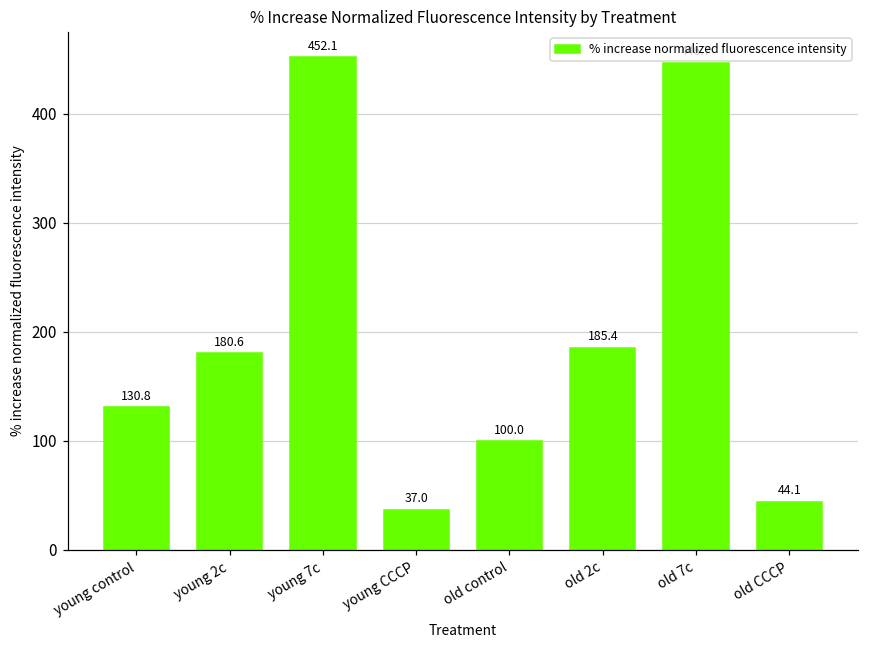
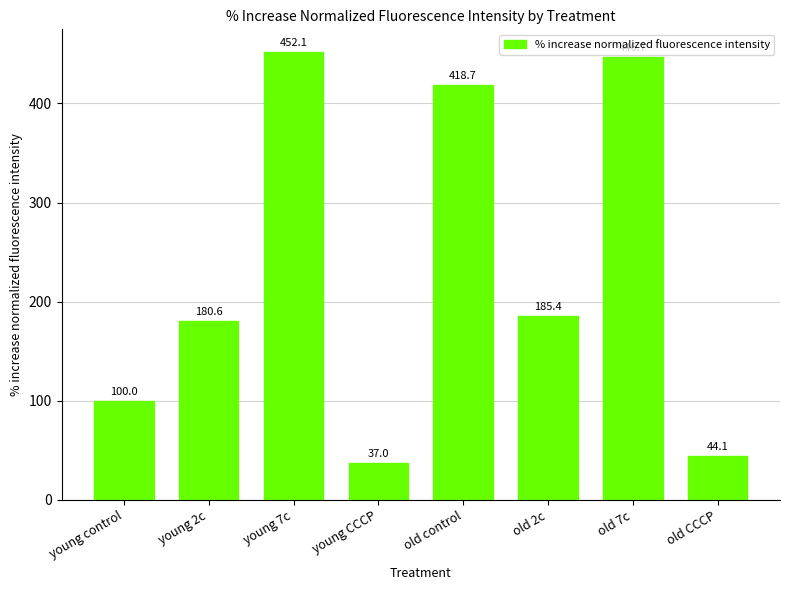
young control: 130.8 -> 100.0
old control: 100.0 -> 418.7
